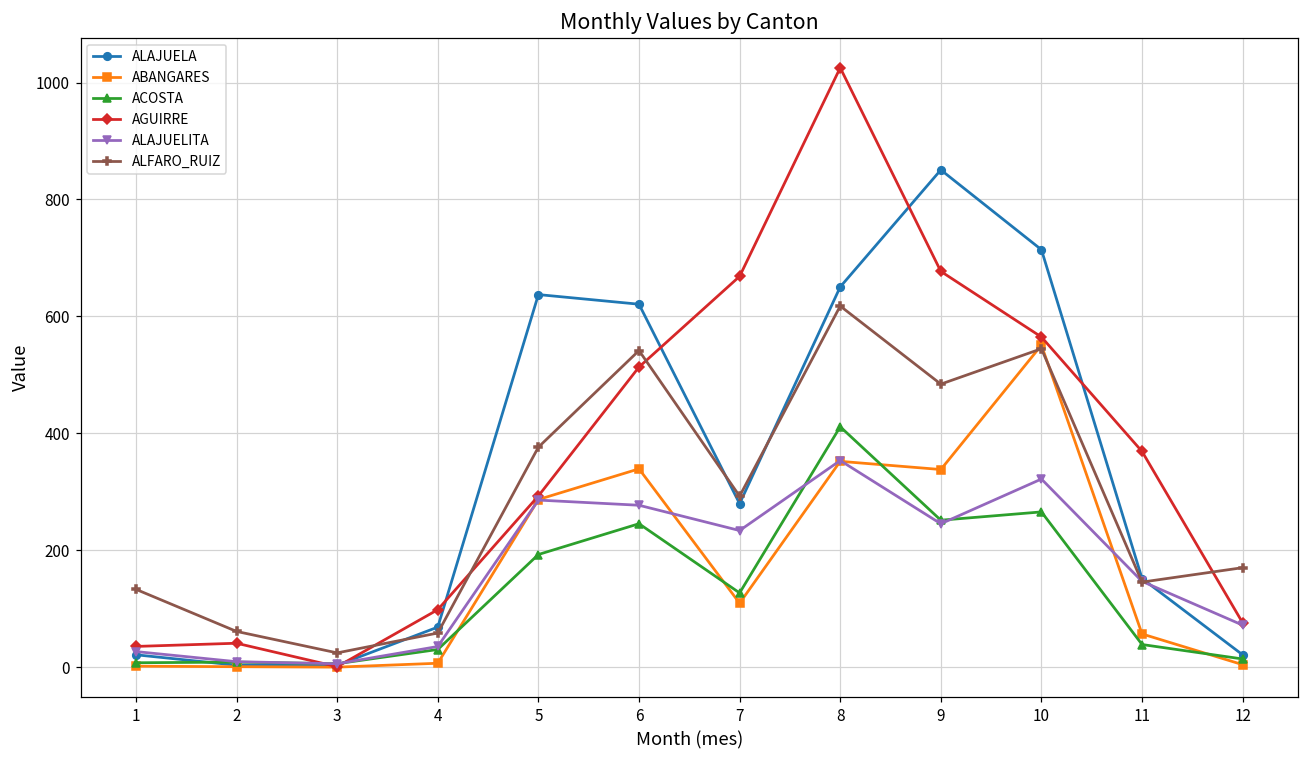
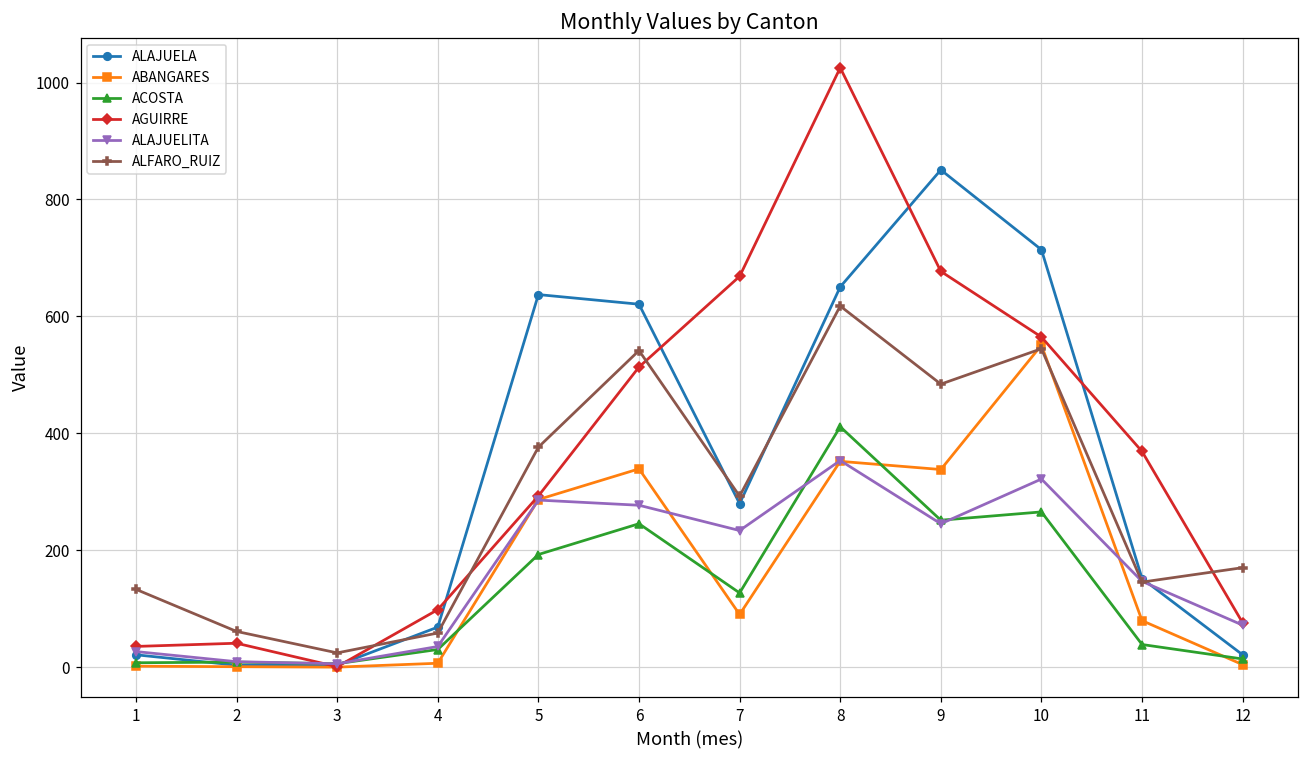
ABANGARES, 7: 110 -> 90
ABANGARES, 11: 60 -> 80
